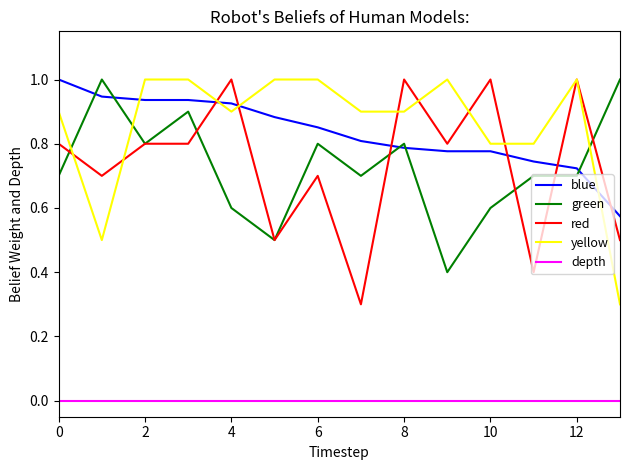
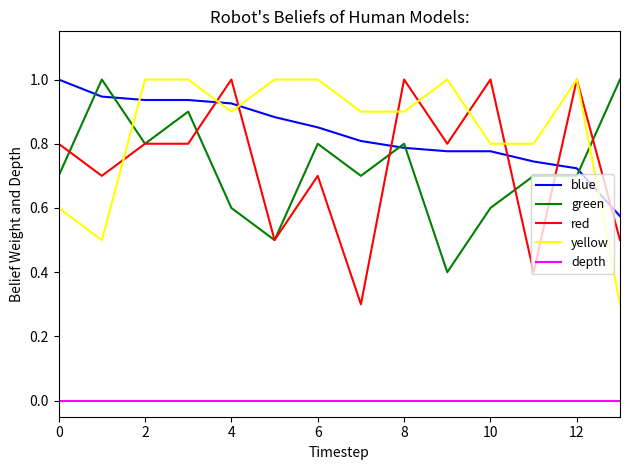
yellow, 0: 0.90 -> 0.60
